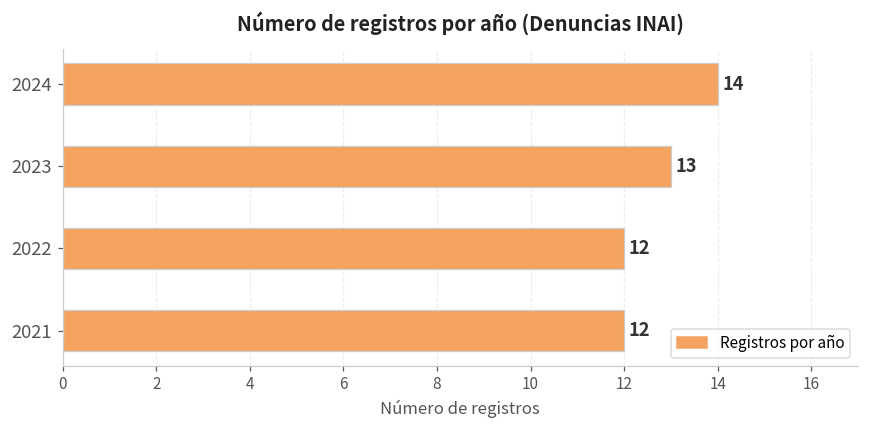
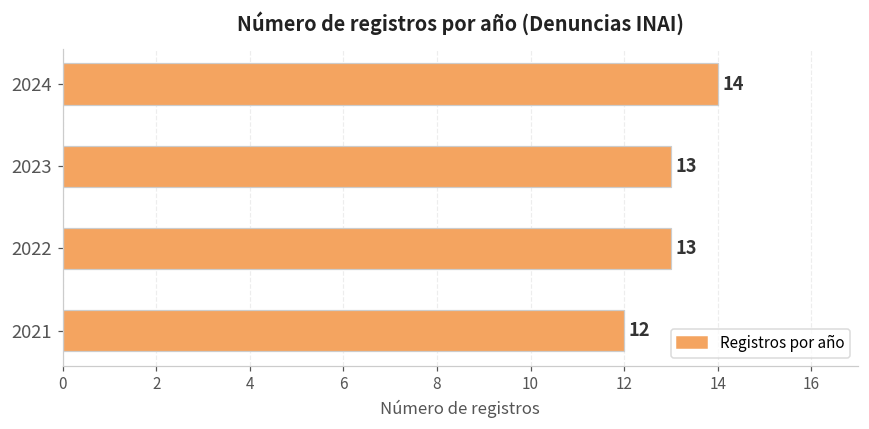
2022: 12 -> 13
